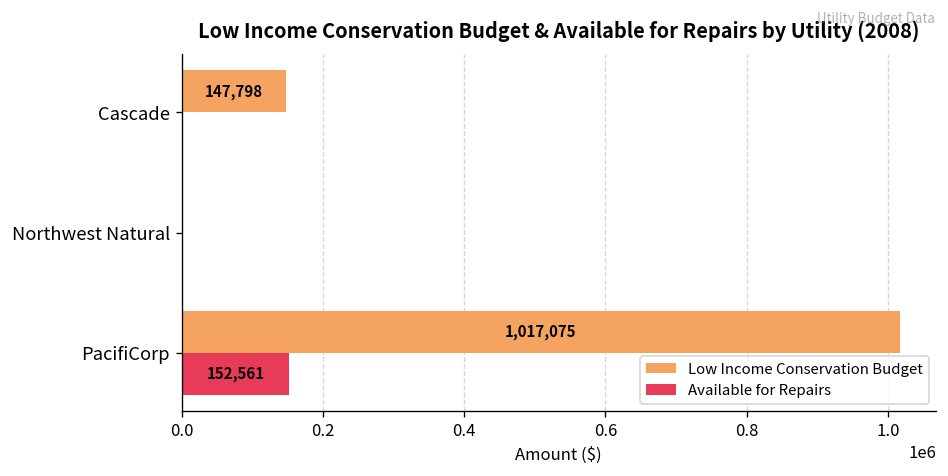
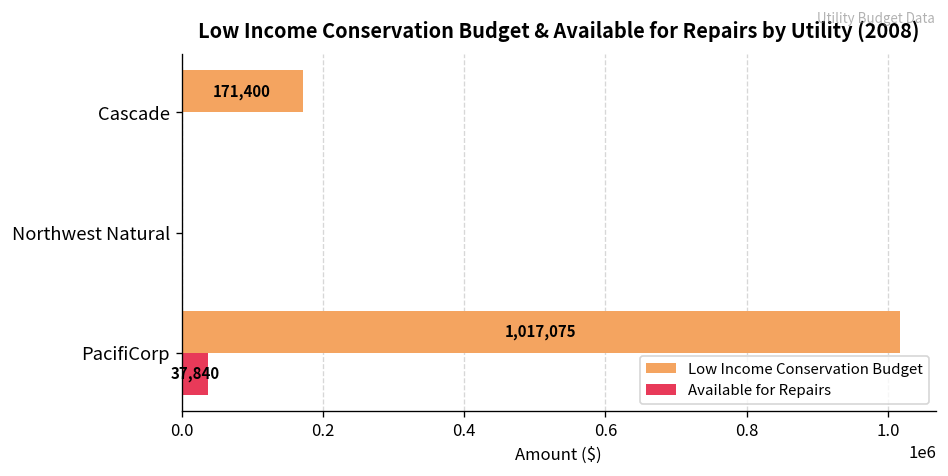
Low Income Conservation Budget, Cascade: 147,798 -> 171,400
Available for Repairs, PacifiCorp: 152,561 -> 37,840
